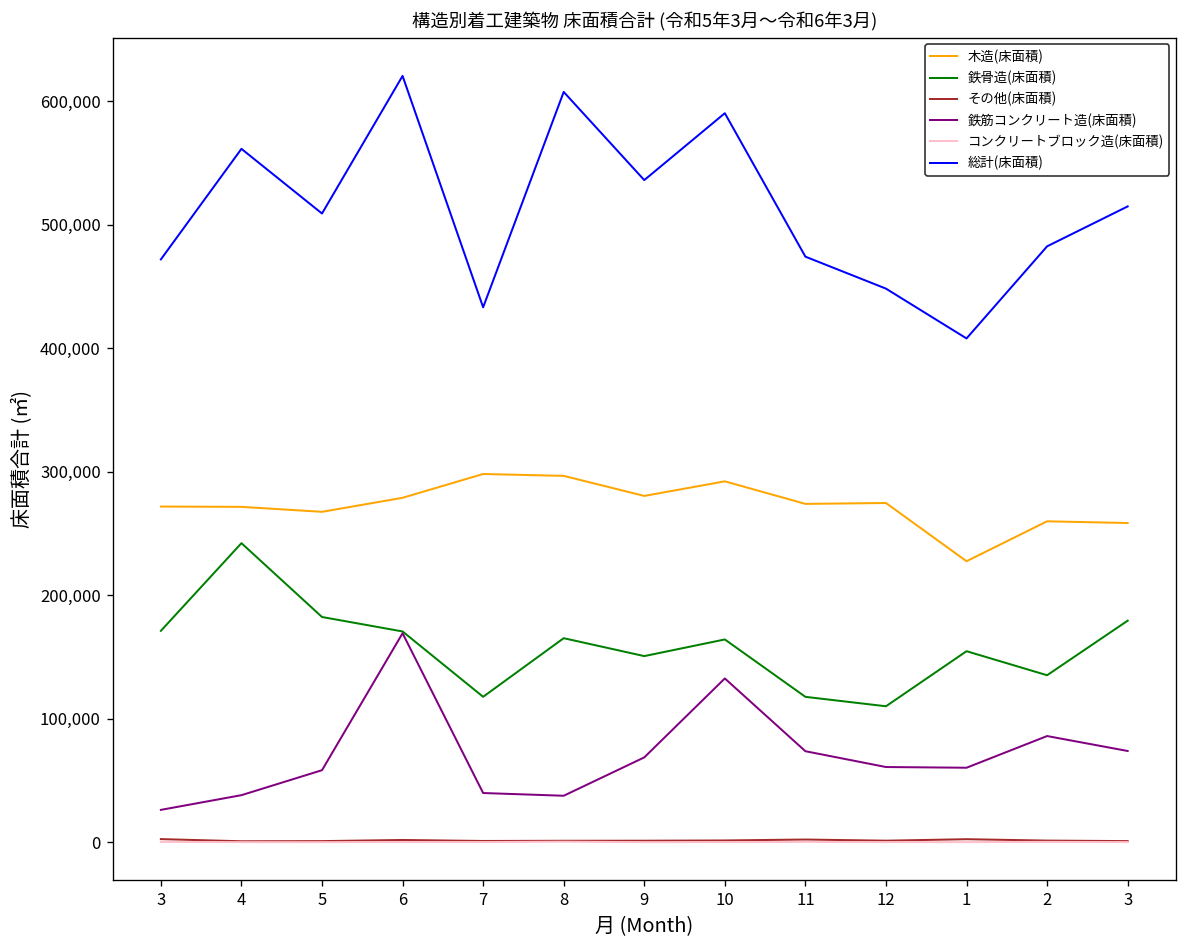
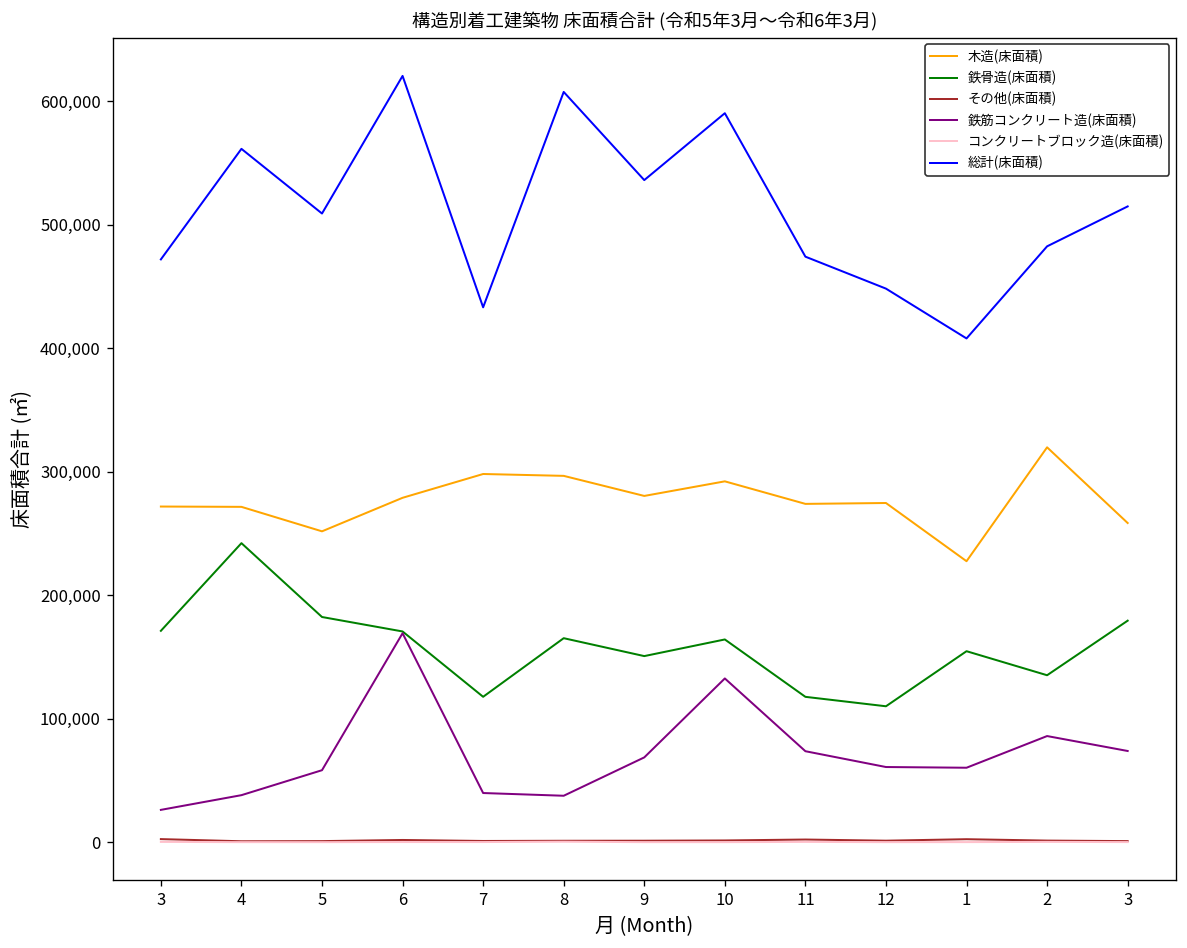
木造(床面積), 5: 268,000 -> 252,000
木造(床面積), 2: 260,000 -> 320,000
